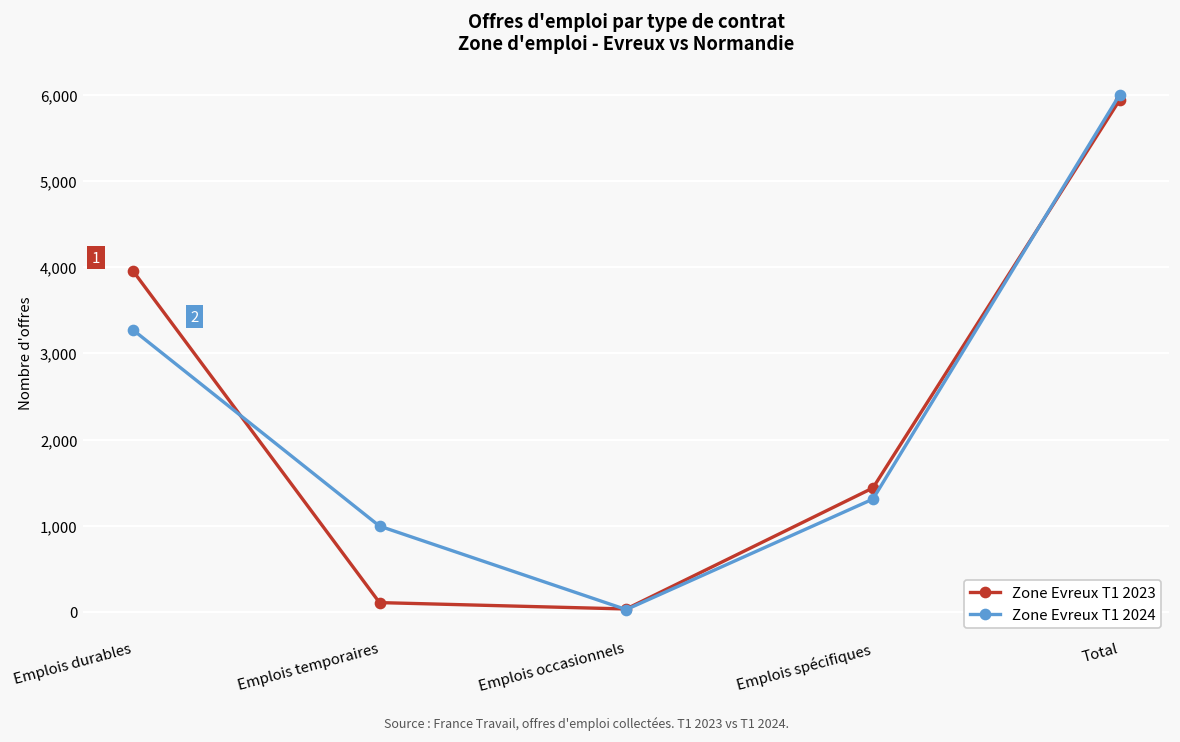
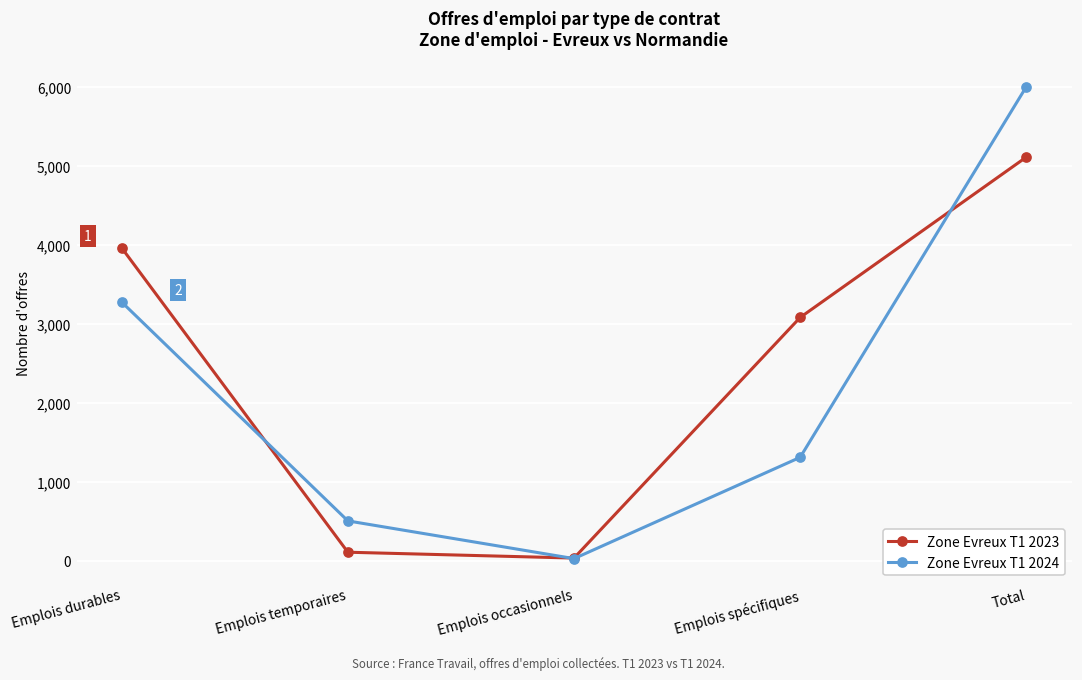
Zone Evreux T1 2024, Emplois temporaires: 1,000 -> 500
Zone Evreux T1 2023, Emplois spécifiques: 1,400 -> 3,100
Zone Evreux T1 2023, Total: 5,900 -> 5,100
